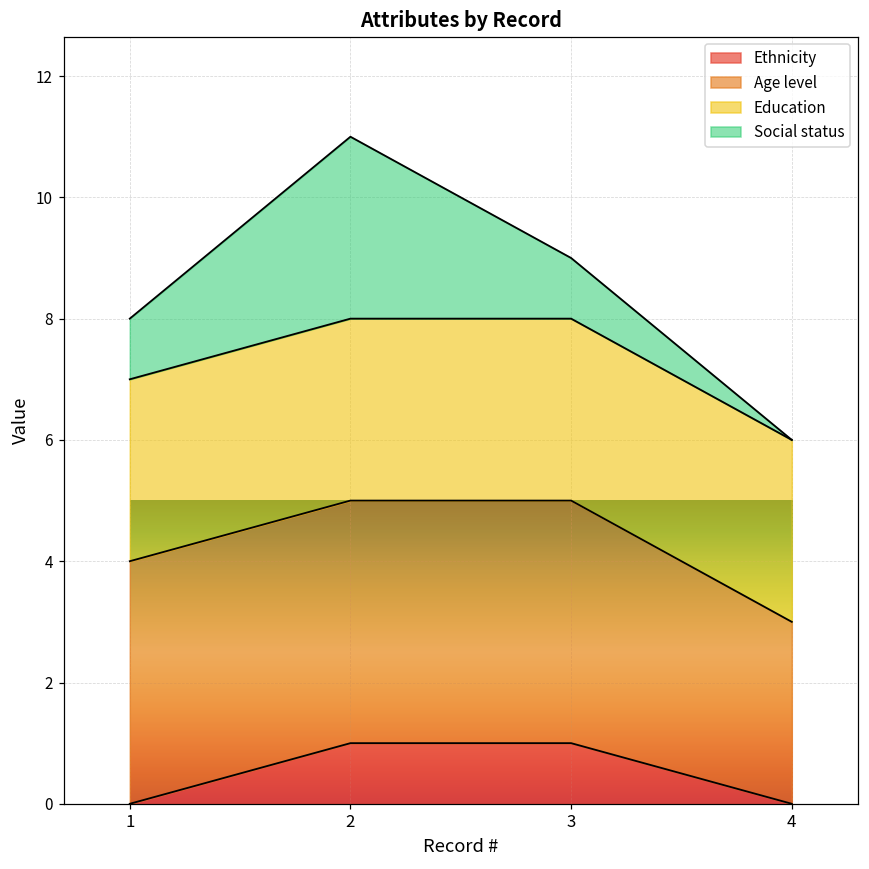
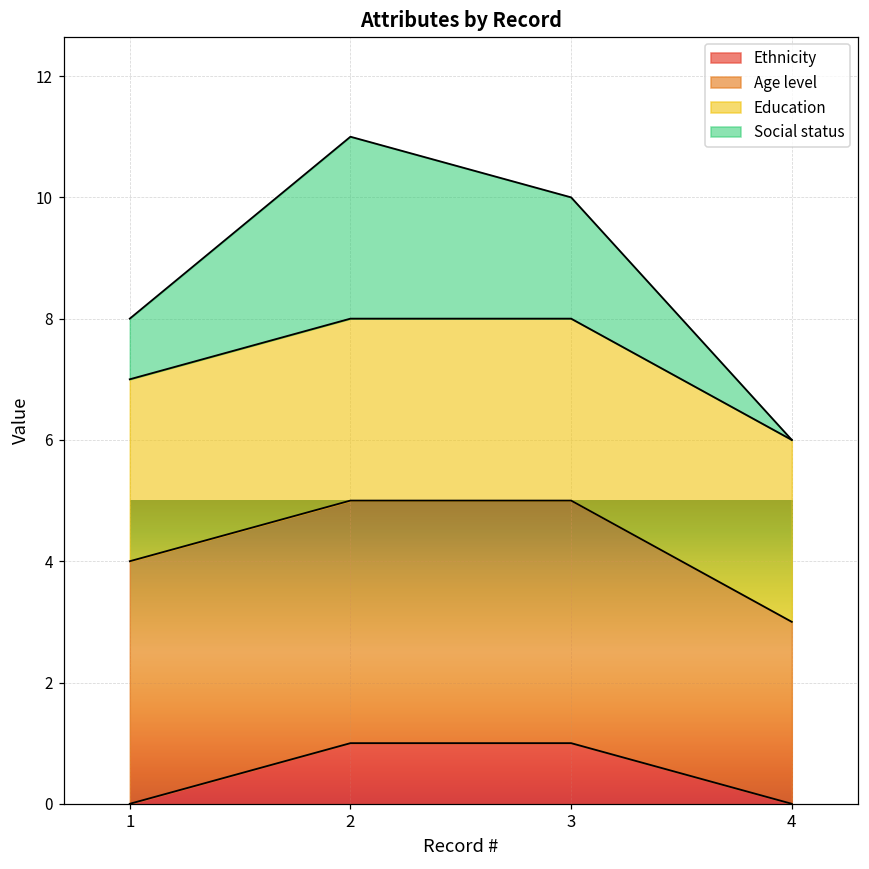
Social status, 3: 1 -> 2
